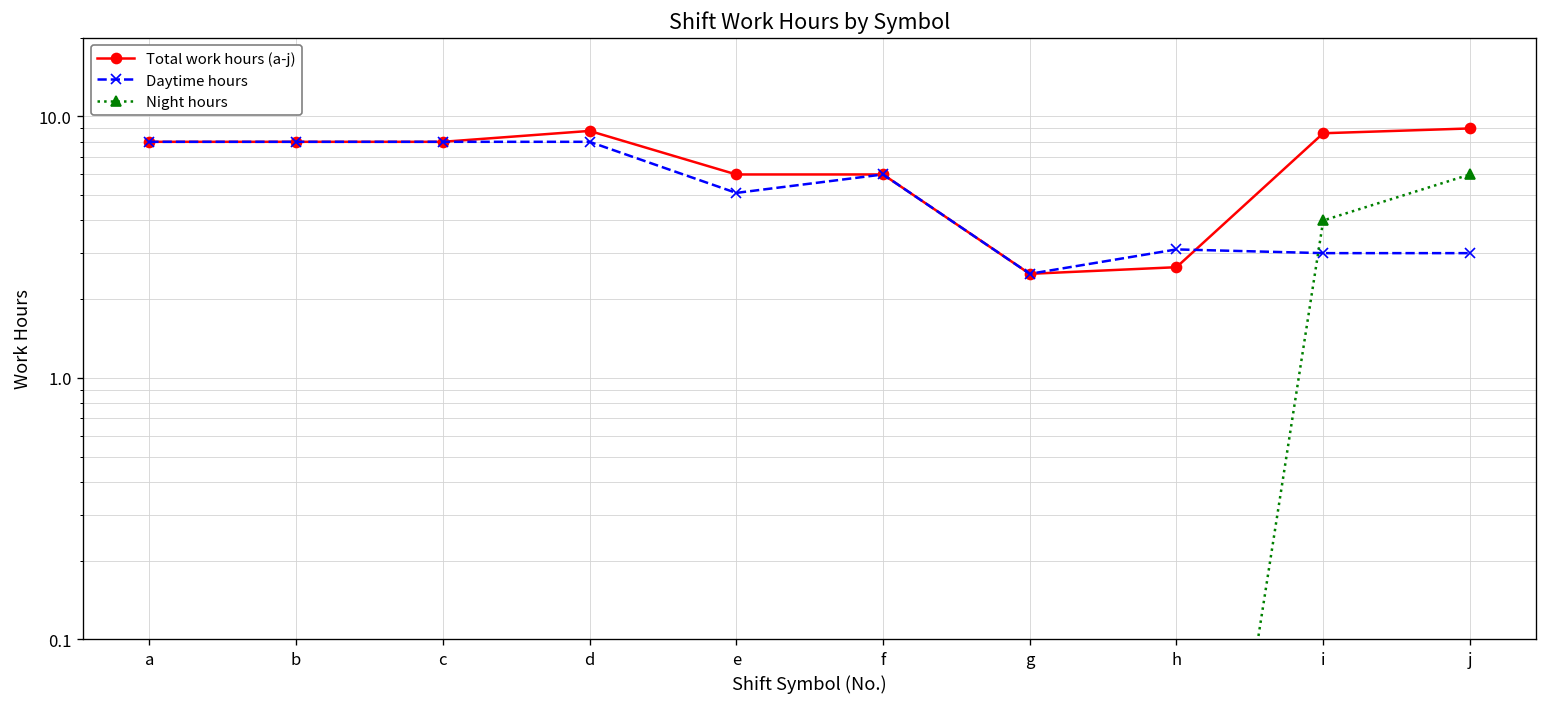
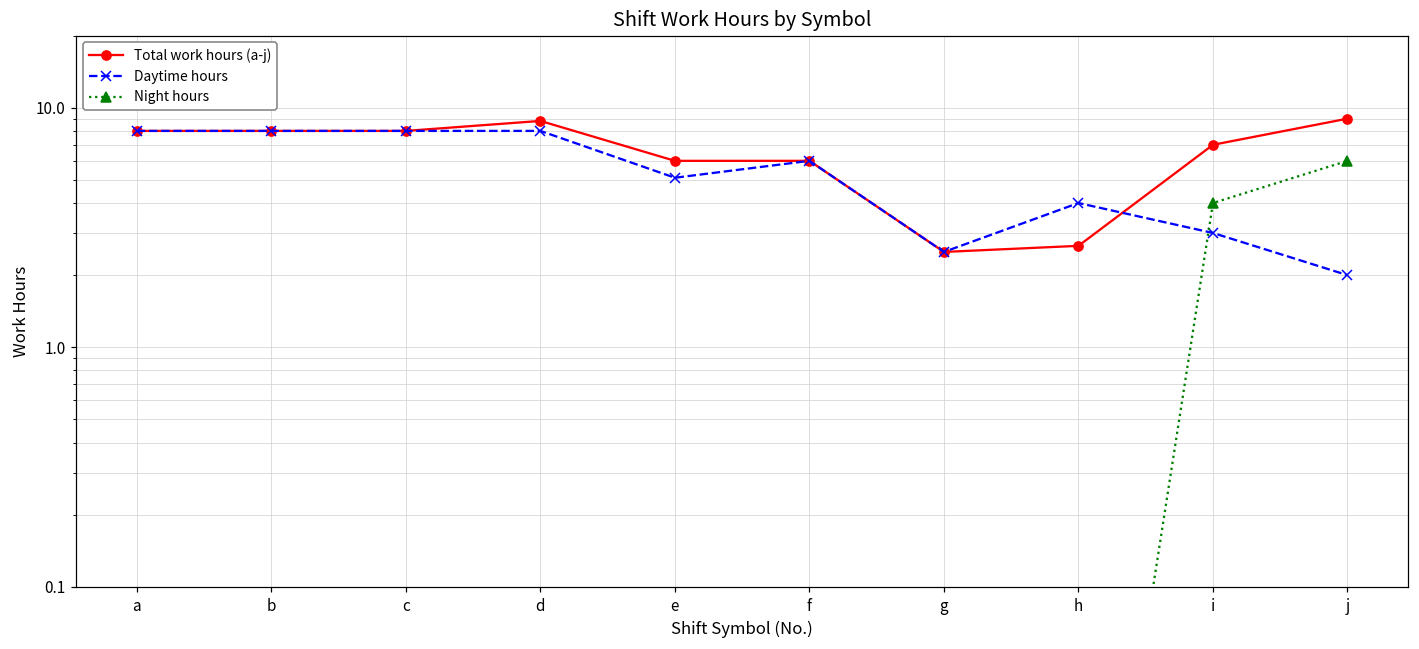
Daytime hours, h: 3.1 -> 4.0
Total work hours (a-j), i: 8.6 -> 7.0
Daytime hours, j: 3 -> 2
